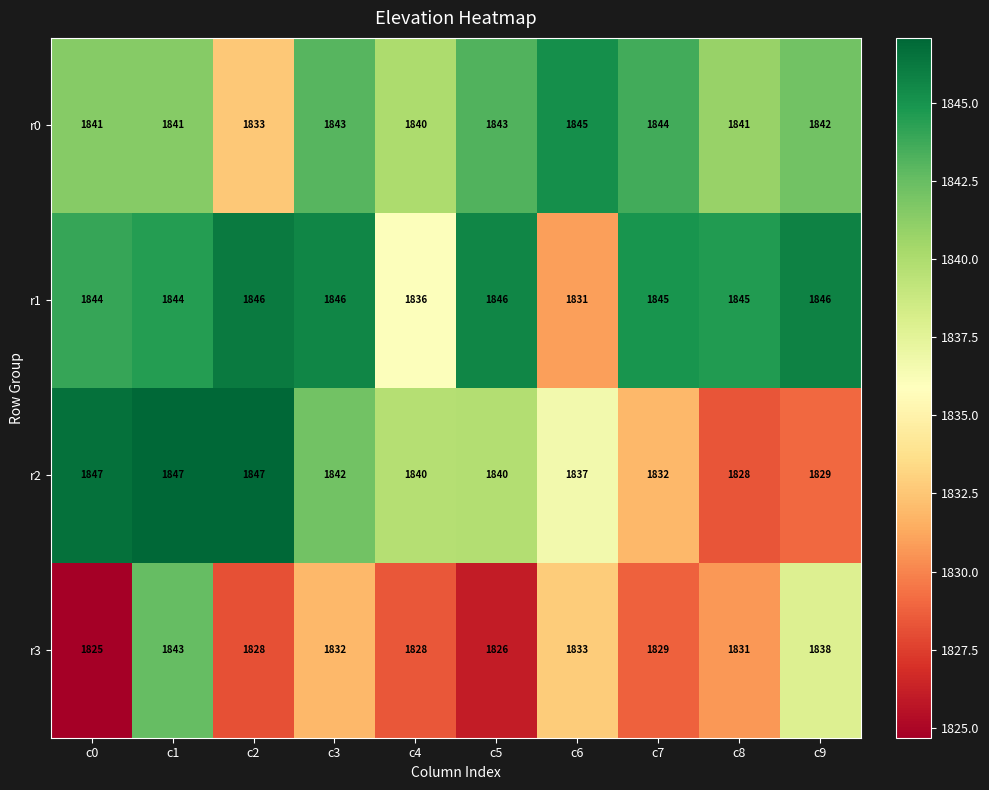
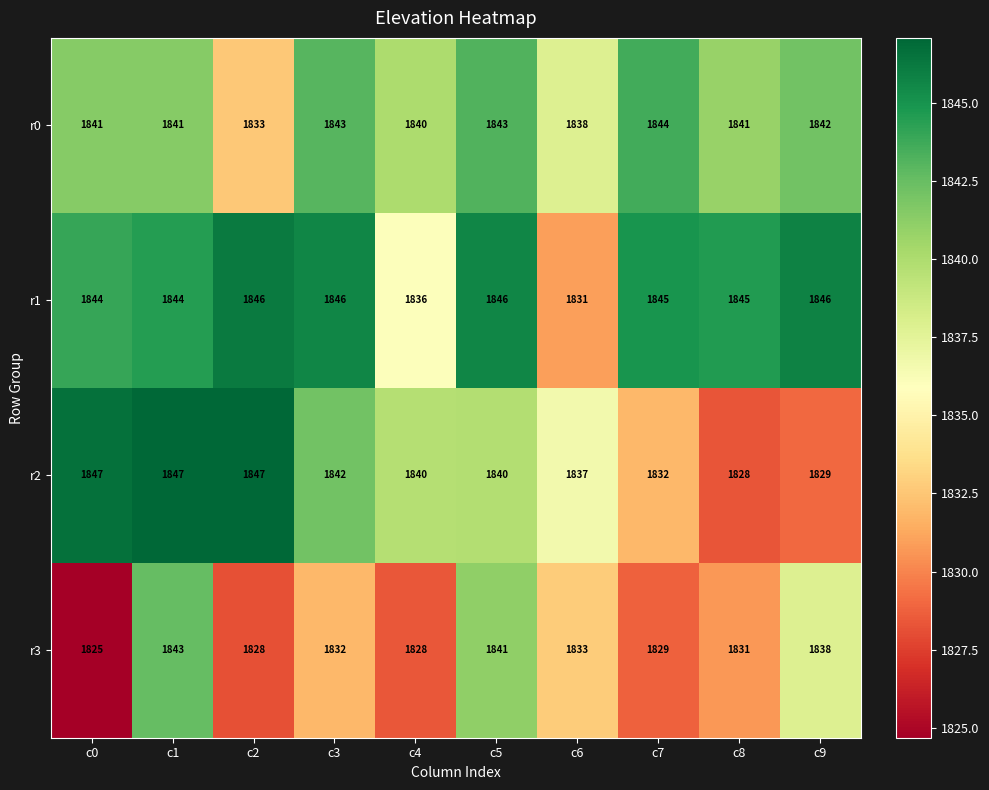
r0, c6: 1845 -> 1838
r3, c5: 1826 -> 1841
